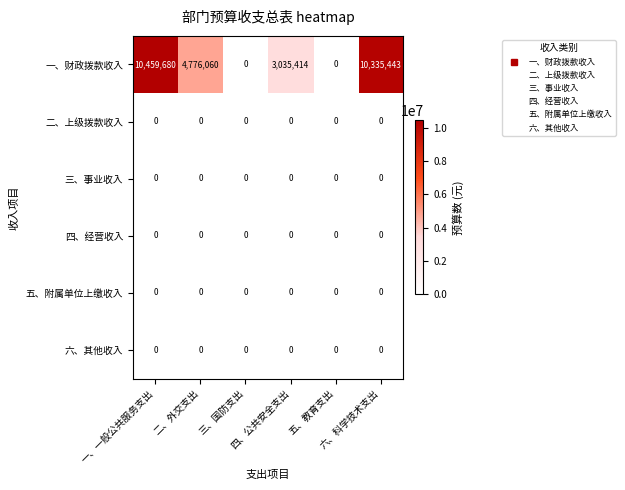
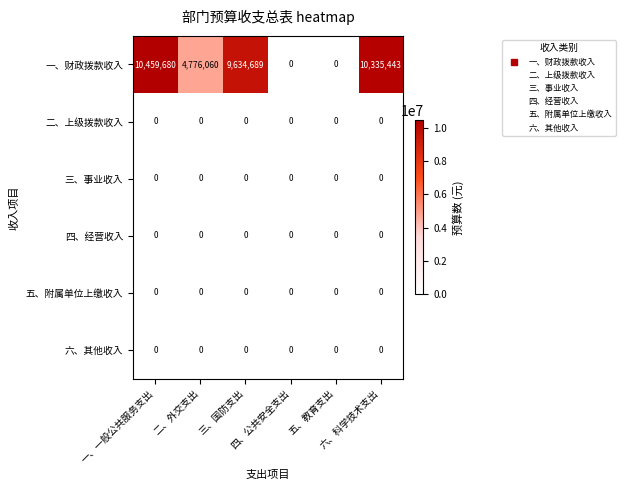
一、财政拨款收入, 三、国防支出: 0 -> 9,634,689
一、财政拨款收入, 四、公共安全支出: 3,035,414 -> 0
